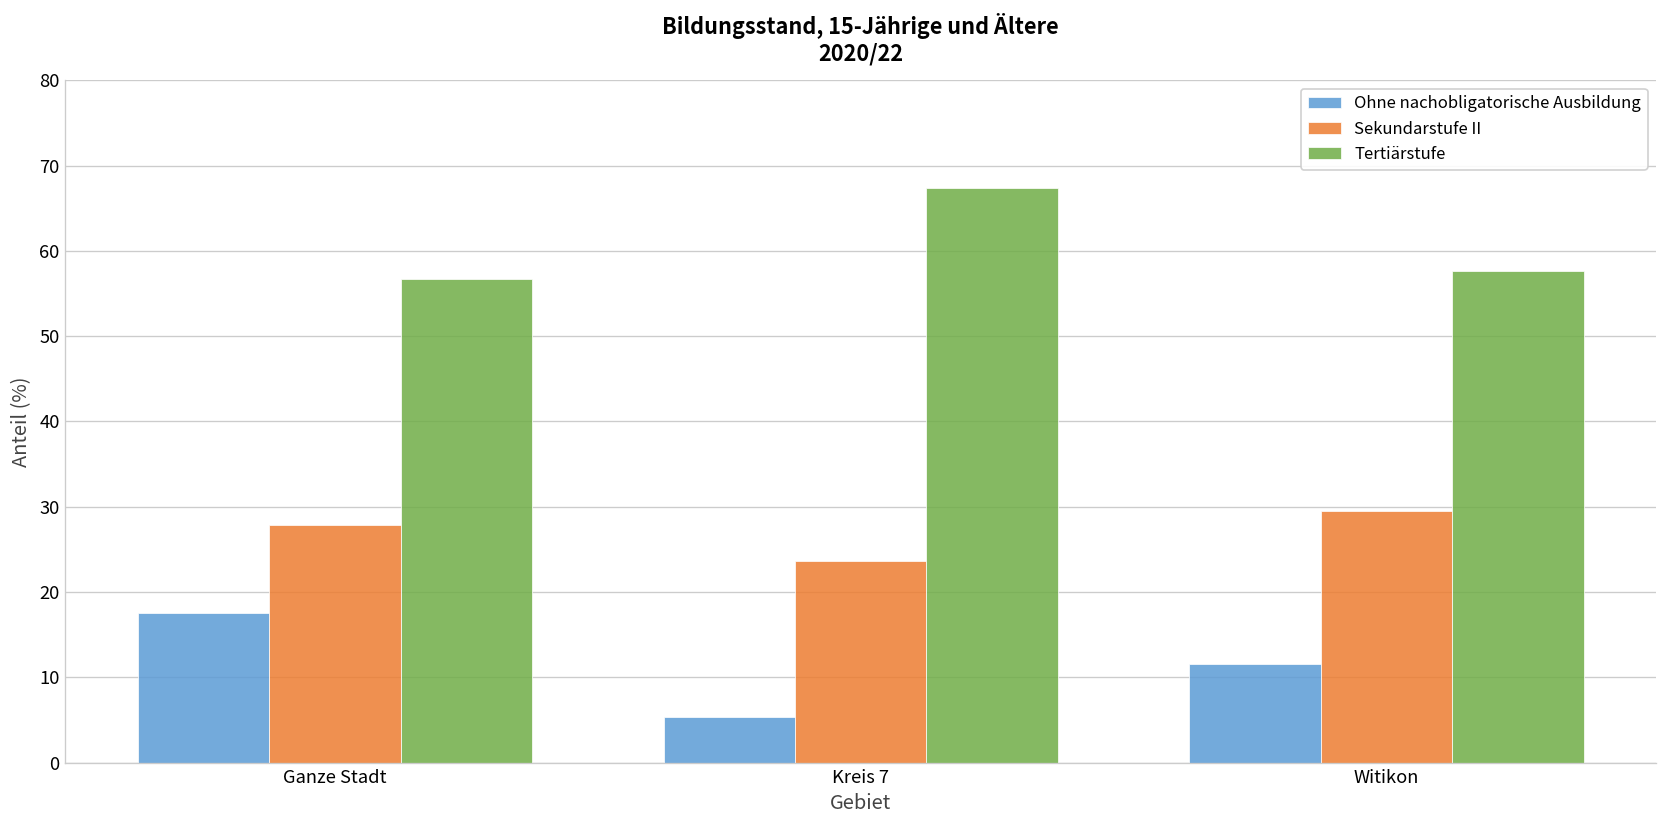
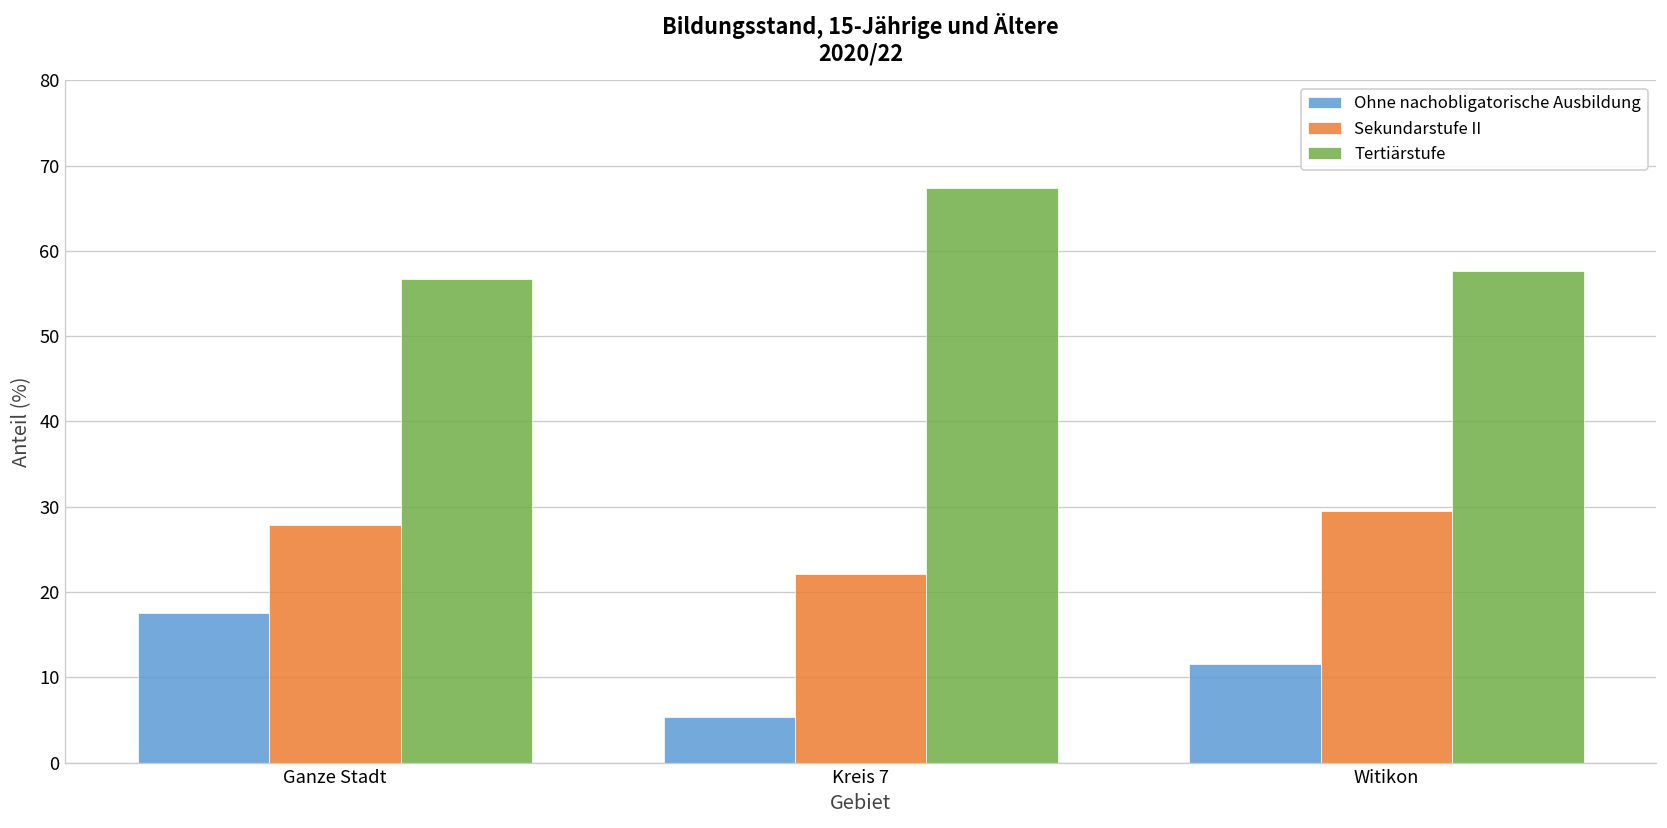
Sekundarstufe II, Kreis 7: 24 -> 22
